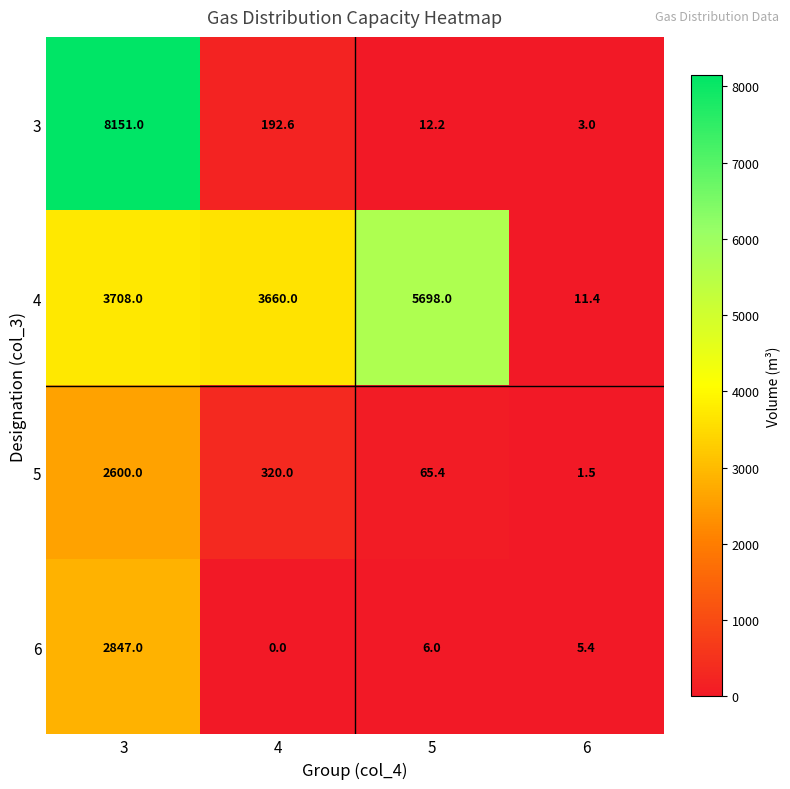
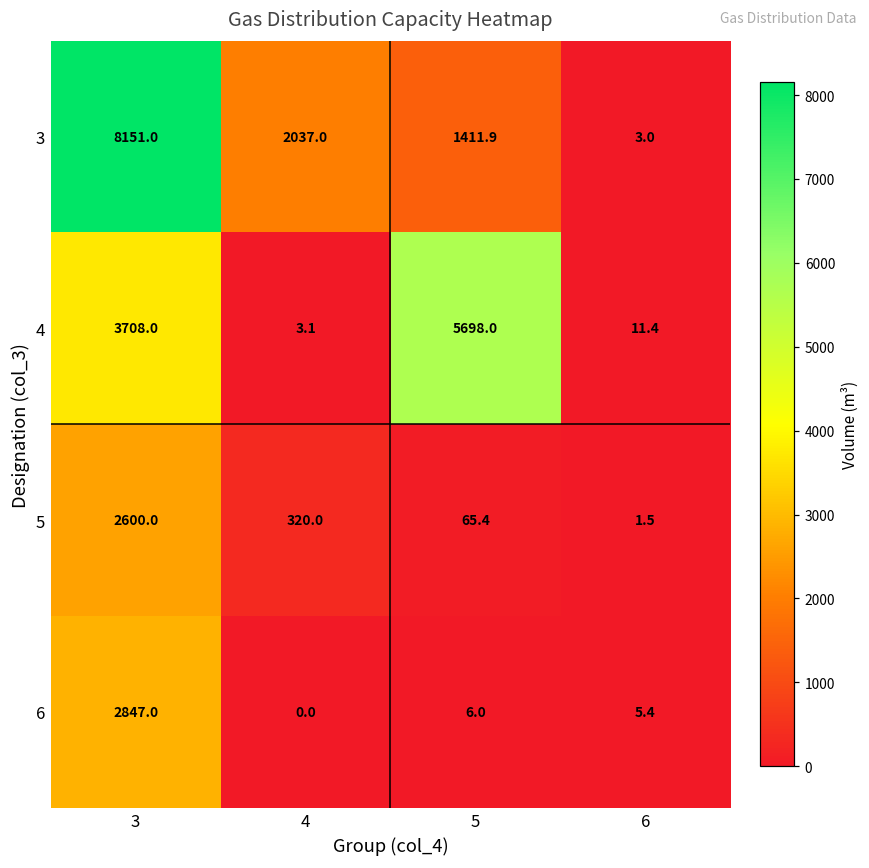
3, 4: 192.6 -> 2037.0
3, 5: 12.2 -> 1411.9
4, 4: 3660.0 -> 3.1
